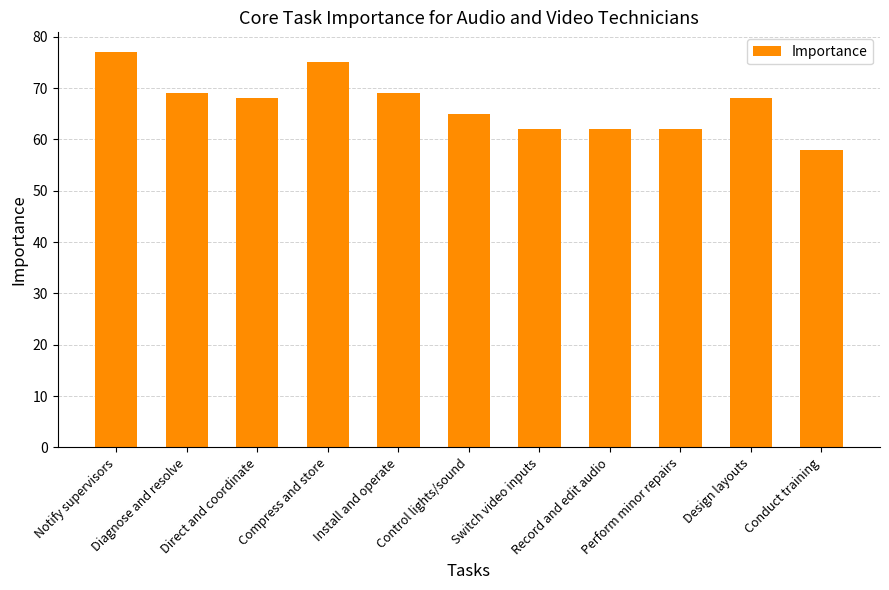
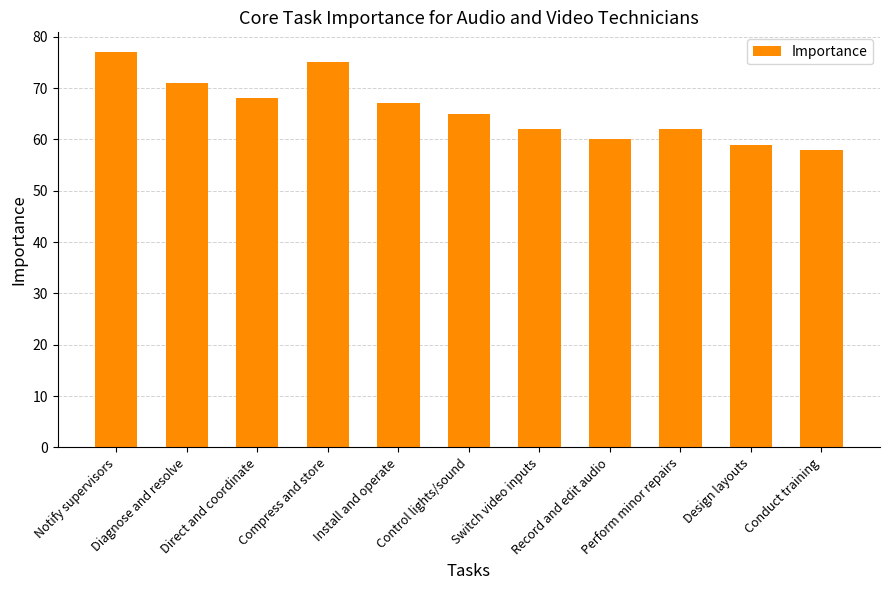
Diagnose and resolve: 69 -> 71
Install and operate: 69 -> 67
Record and edit audio: 62 -> 60
Design layouts: 68 -> 59
